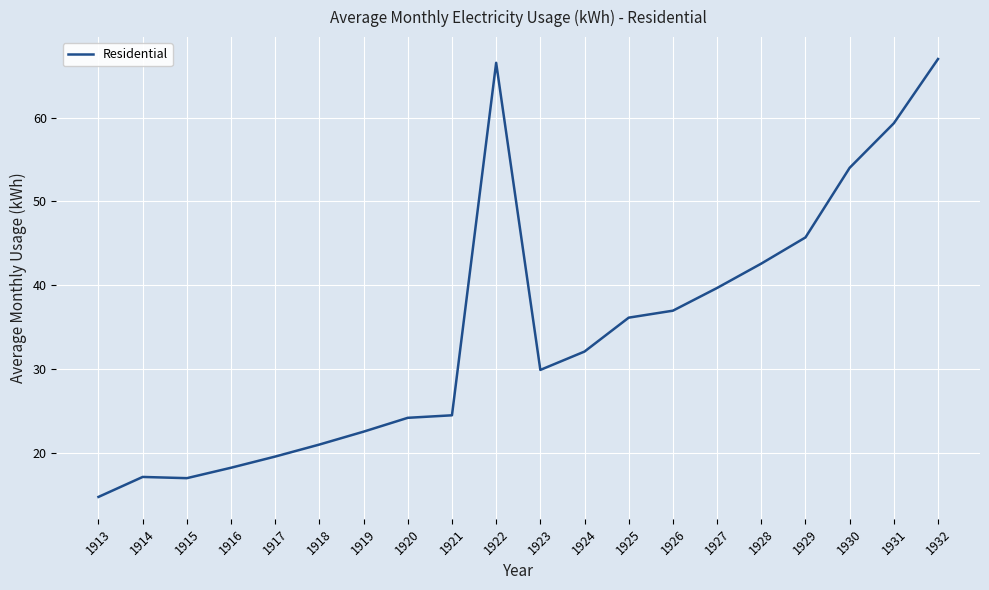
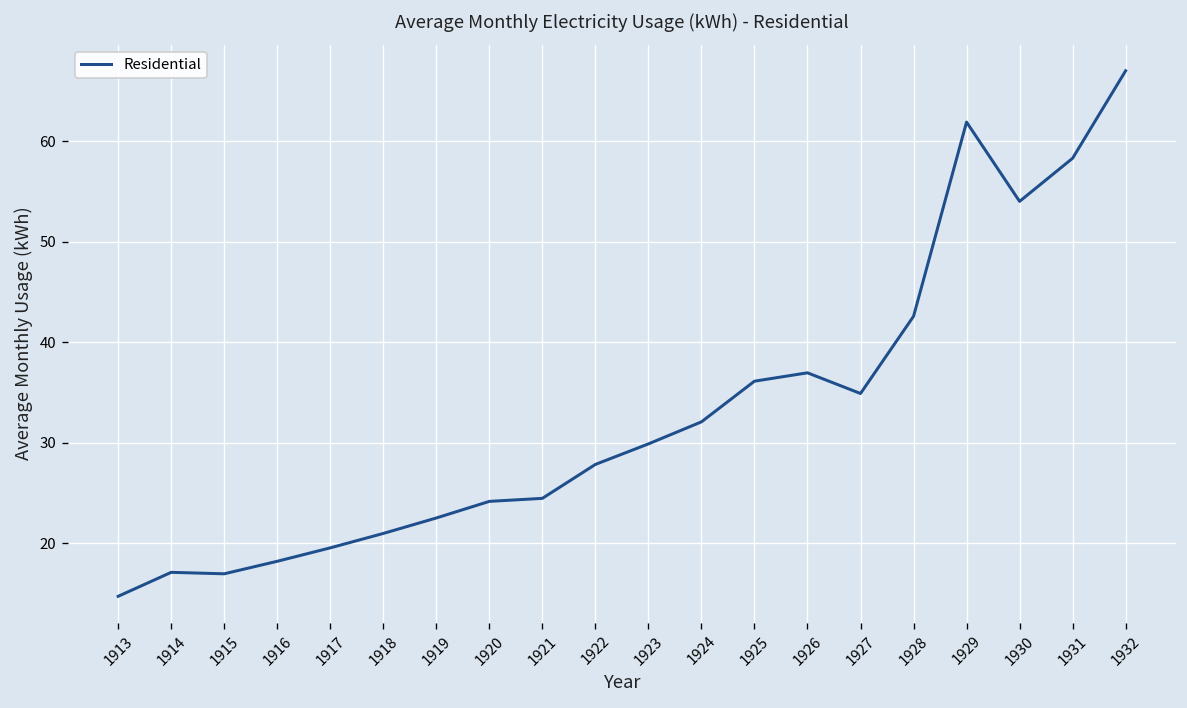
1922: 67 -> 28
1927: 40 -> 35
1929: 46 -> 62
1931: 59 -> 58
